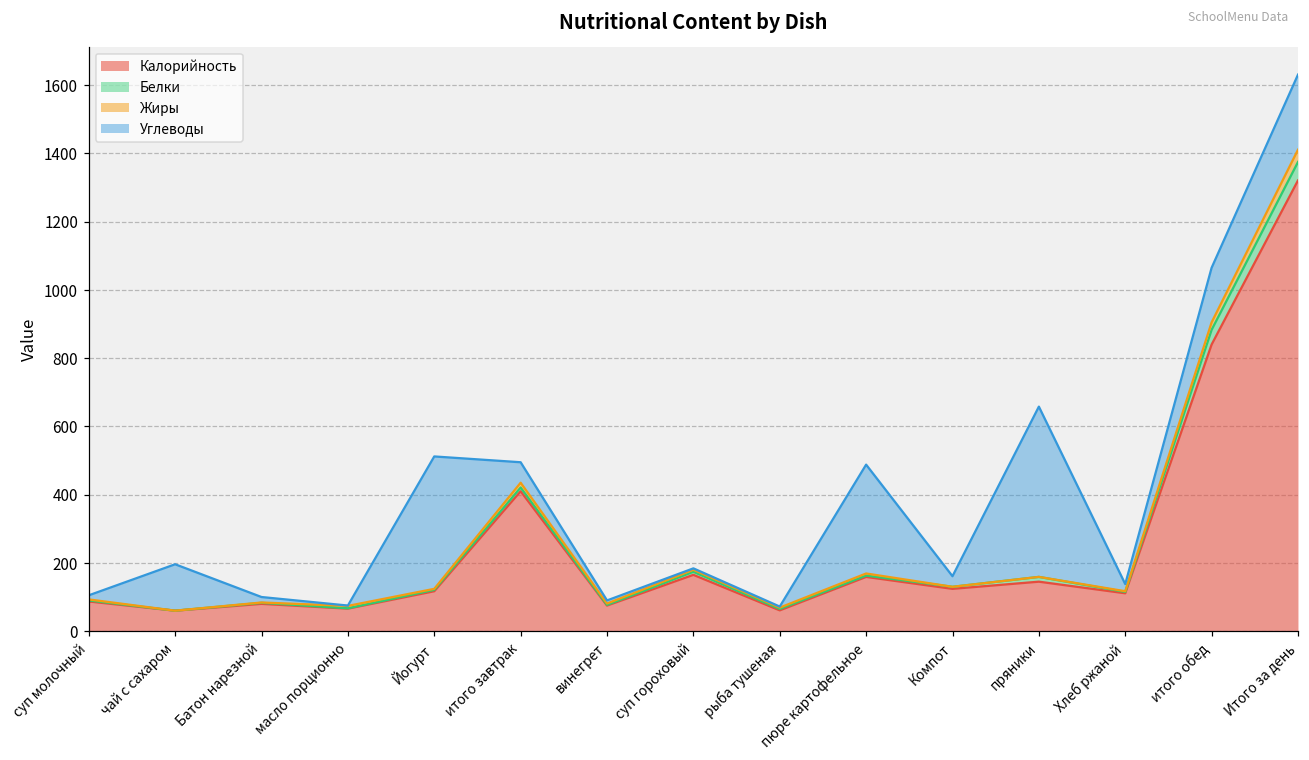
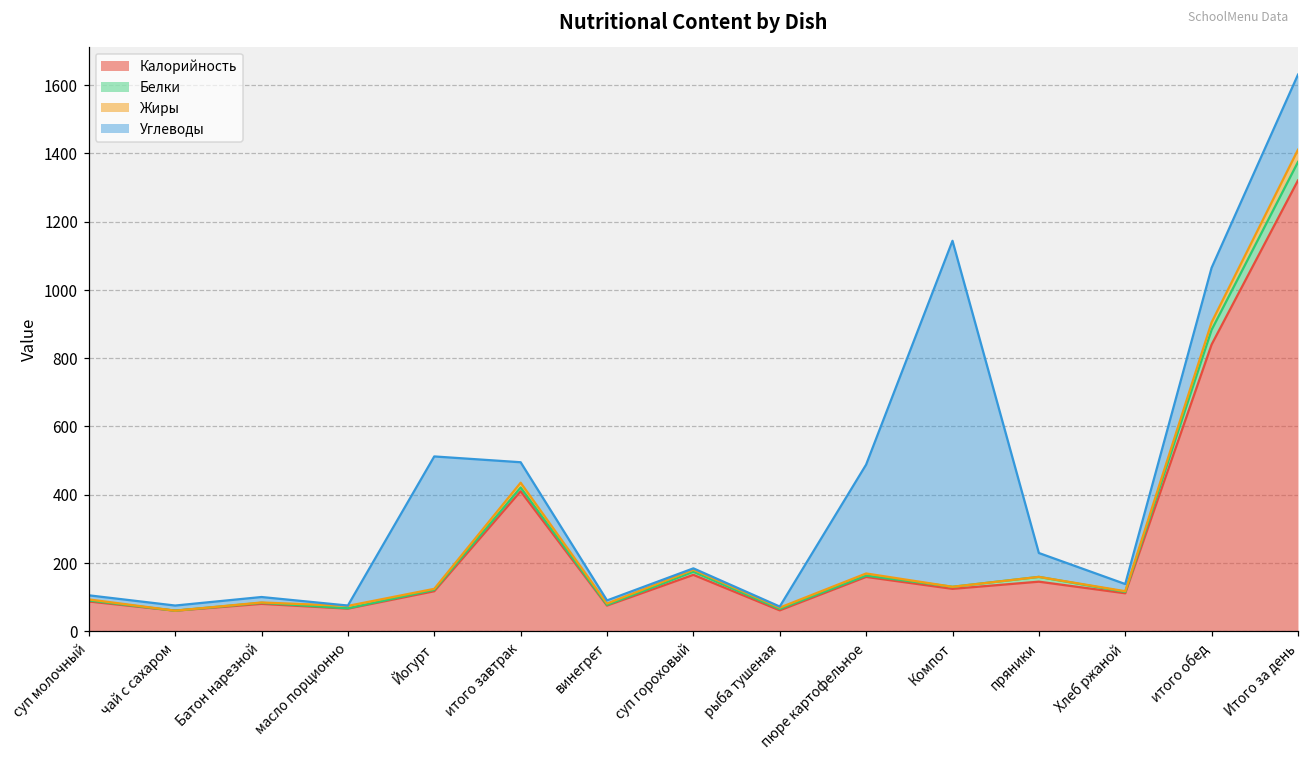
Углеводы, чай с сахаром: 140 -> 20
Углеводы, Компот: 30 -> 1010
Углеводы, пряники: 500 -> 70
